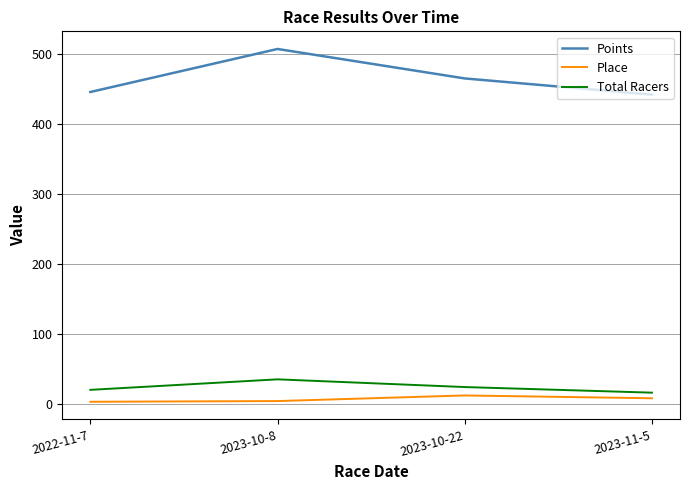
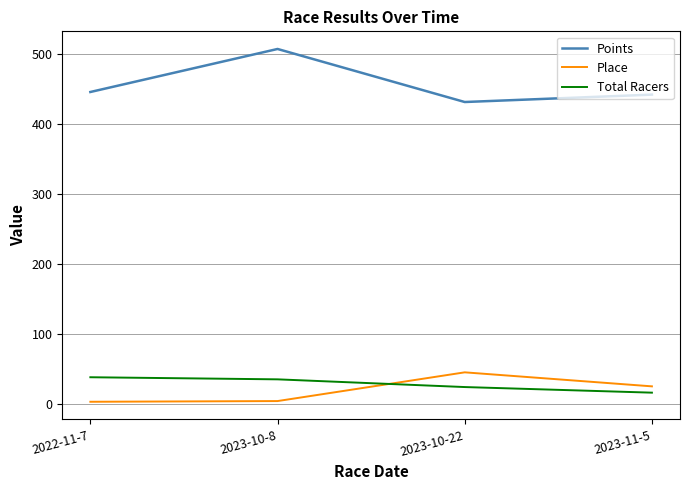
Total Racers, 2022-11-7: 20 -> 40
Points, 2023-10-22: 460 -> 430
Place, 2023-10-22: 10 -> 50
Place, 2023-11-5: 10 -> 30
